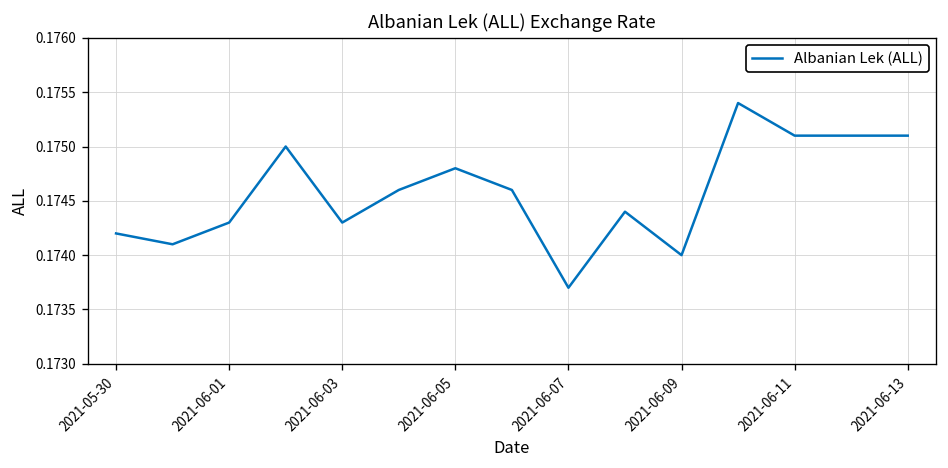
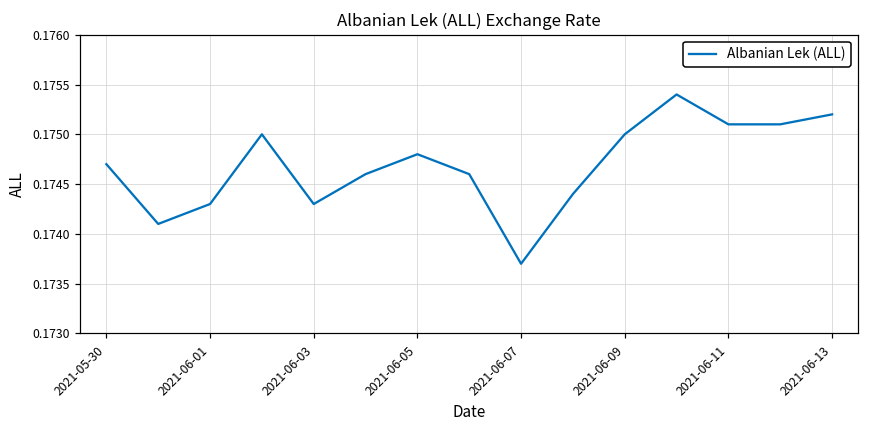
2021-05-30: 0.1742 -> 0.1747
2021-06-09: 0.174 -> 0.175
2021-06-13: 0.1751 -> 0.1752
